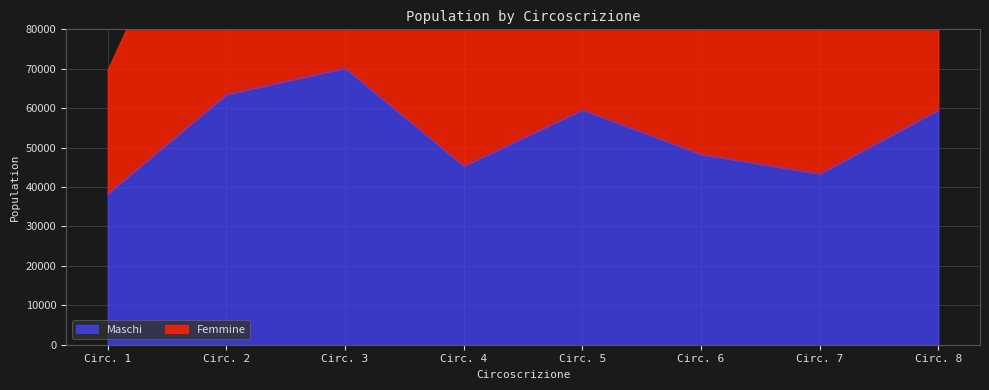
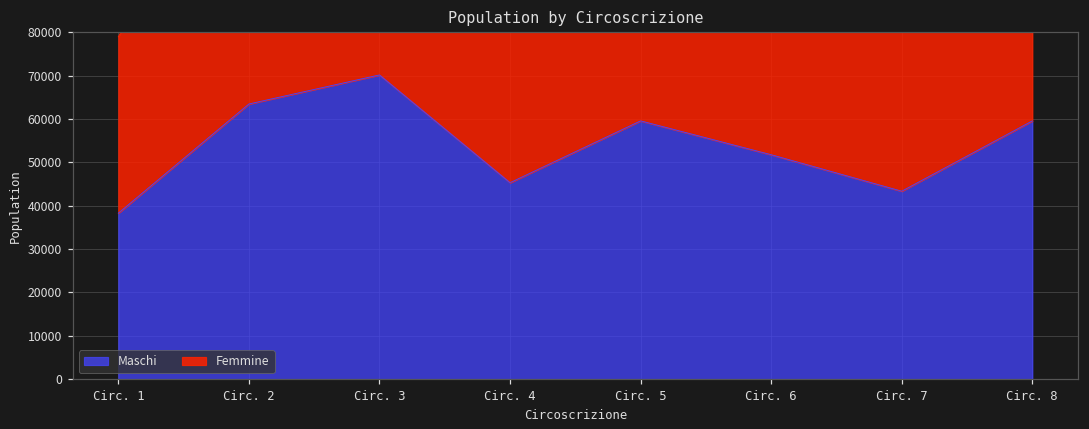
Femmine, Circ. 1: 31000 -> 41000
Maschi, Circ. 6: 48000 -> 52000
